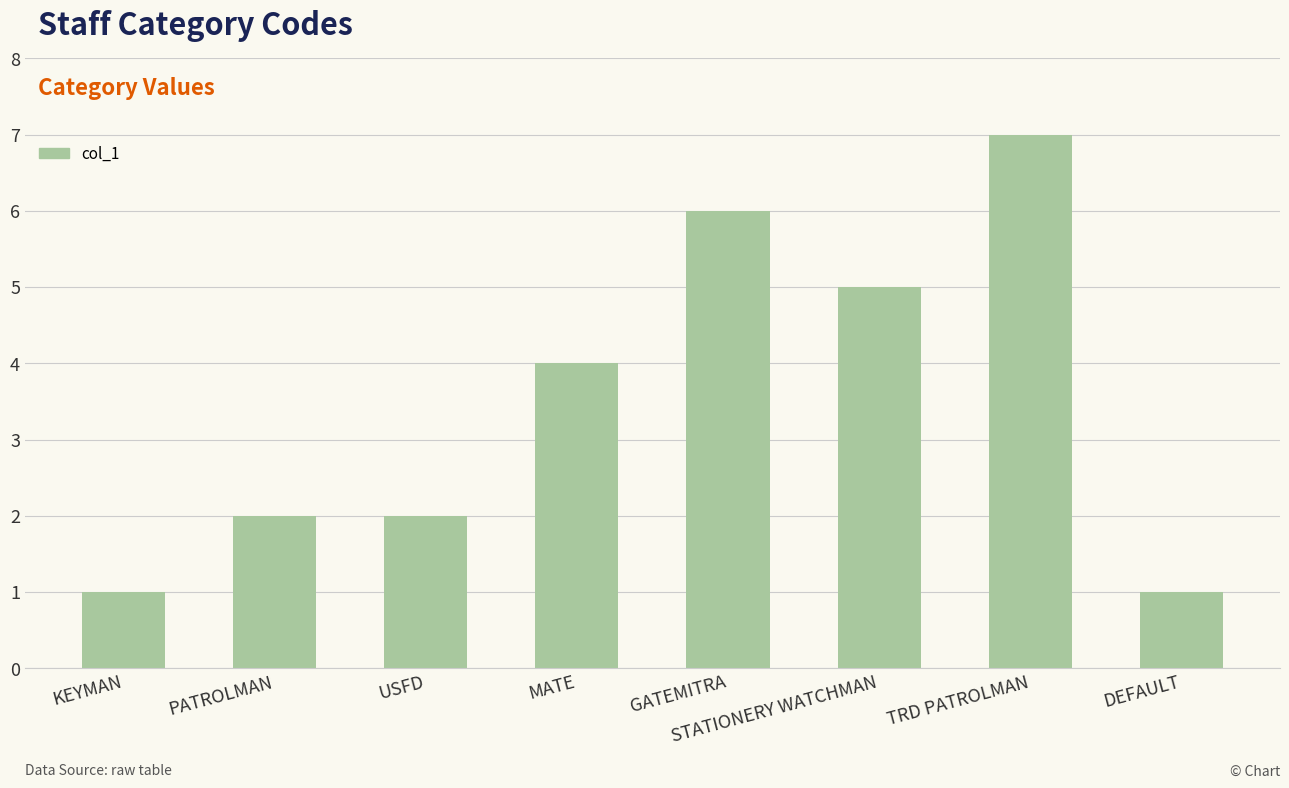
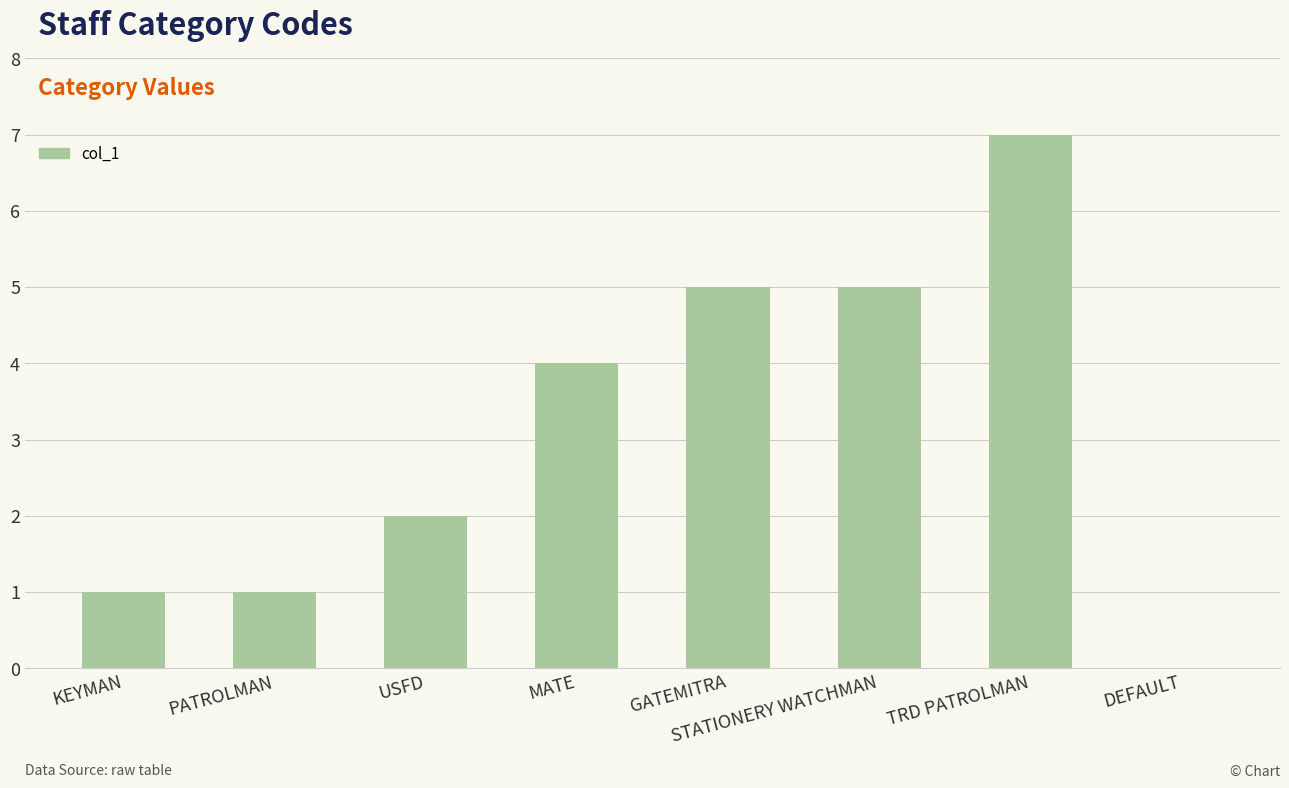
PATROLMAN: 2 -> 1
GATEMITRA: 6 -> 5
DEFAULT: 1 -> 0
